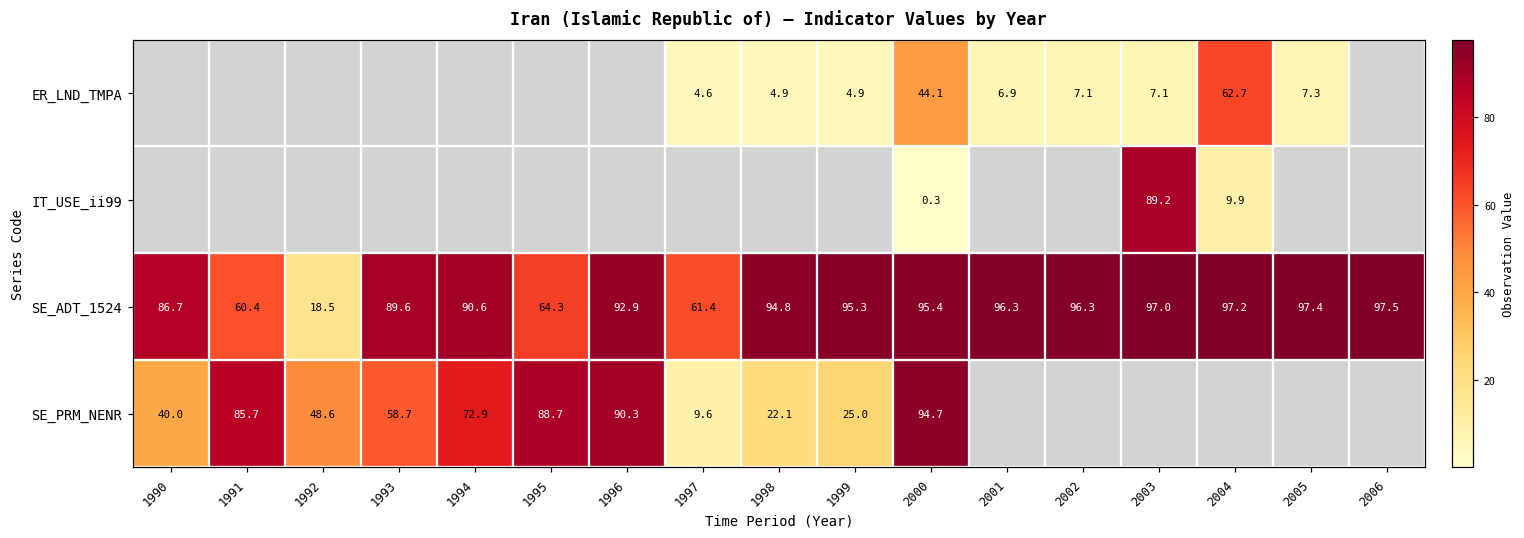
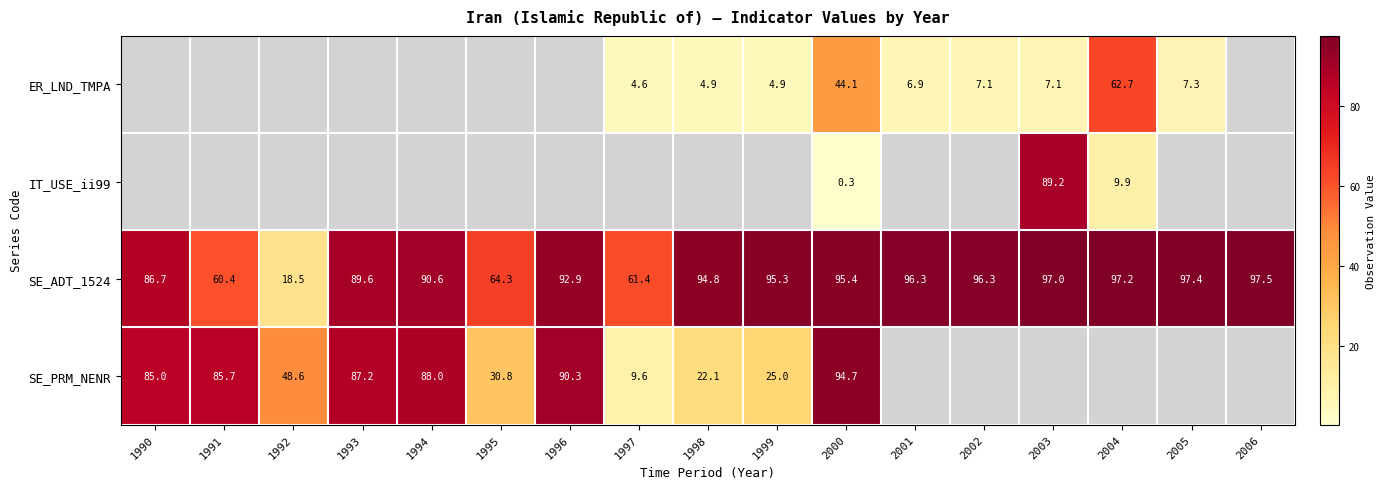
SE_PRM_NENR, 1990: 40.0 -> 85.0
SE_PRM_NENR, 1993: 58.7 -> 87.2
SE_PRM_NENR, 1994: 72.9 -> 88.0
SE_PRM_NENR, 1995: 88.7 -> 30.8
